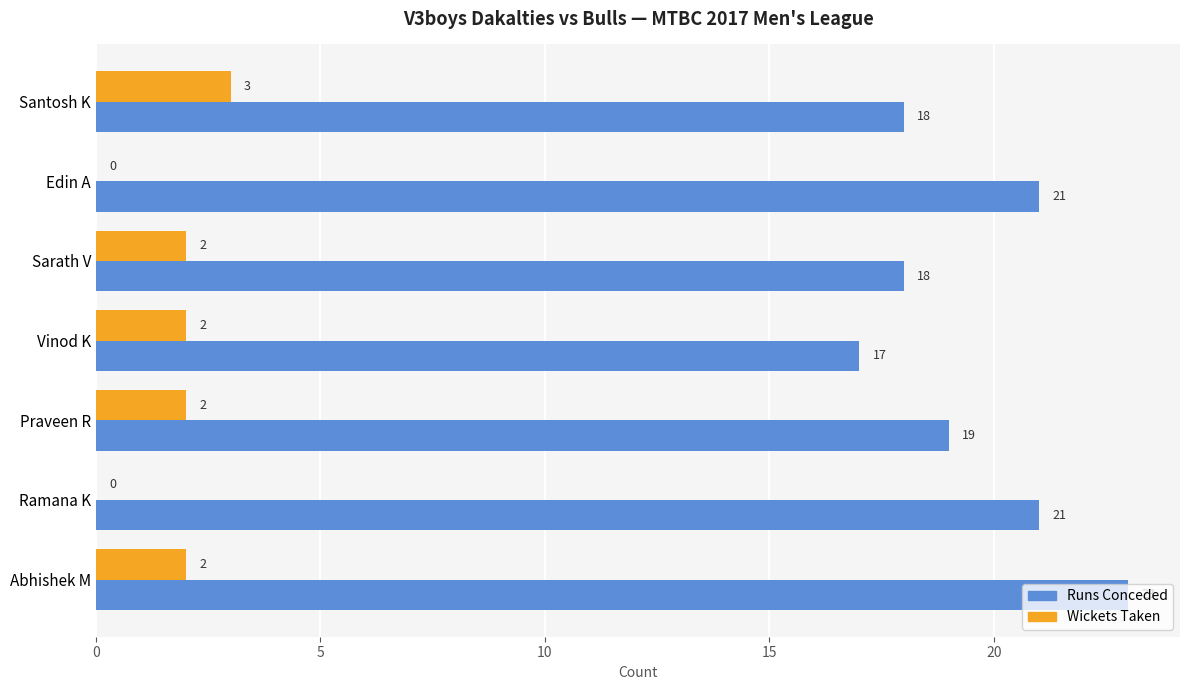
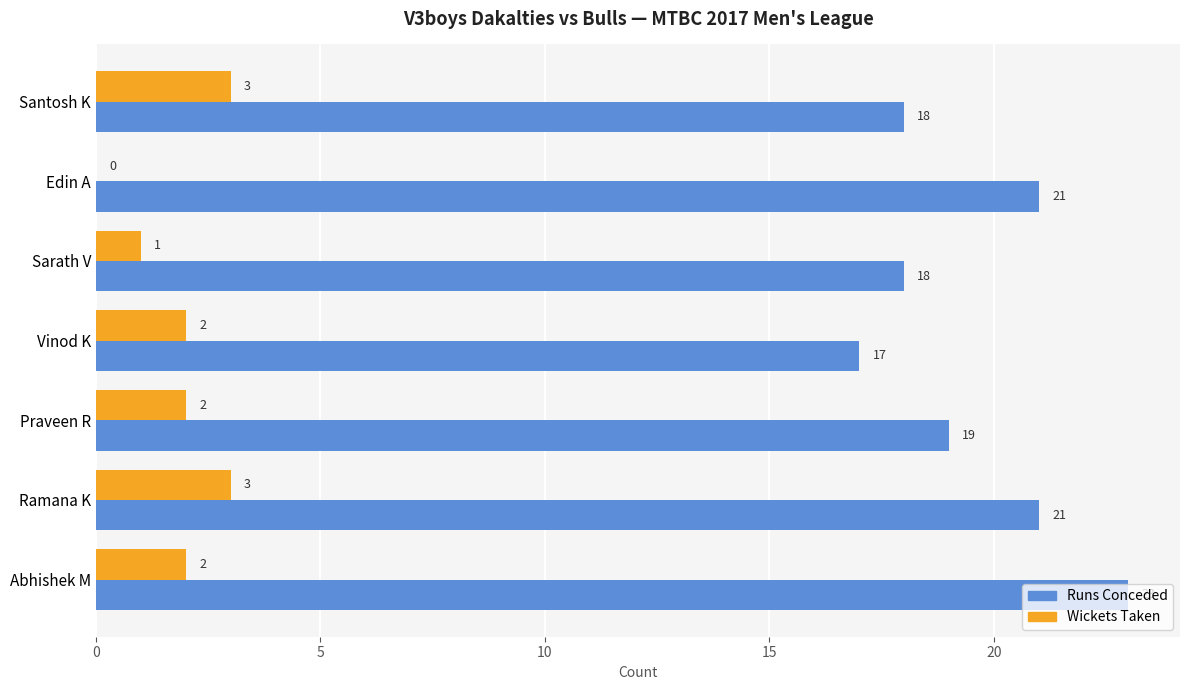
Wickets Taken, Sarath V: 2 -> 1
Wickets Taken, Ramana K: 0 -> 3
